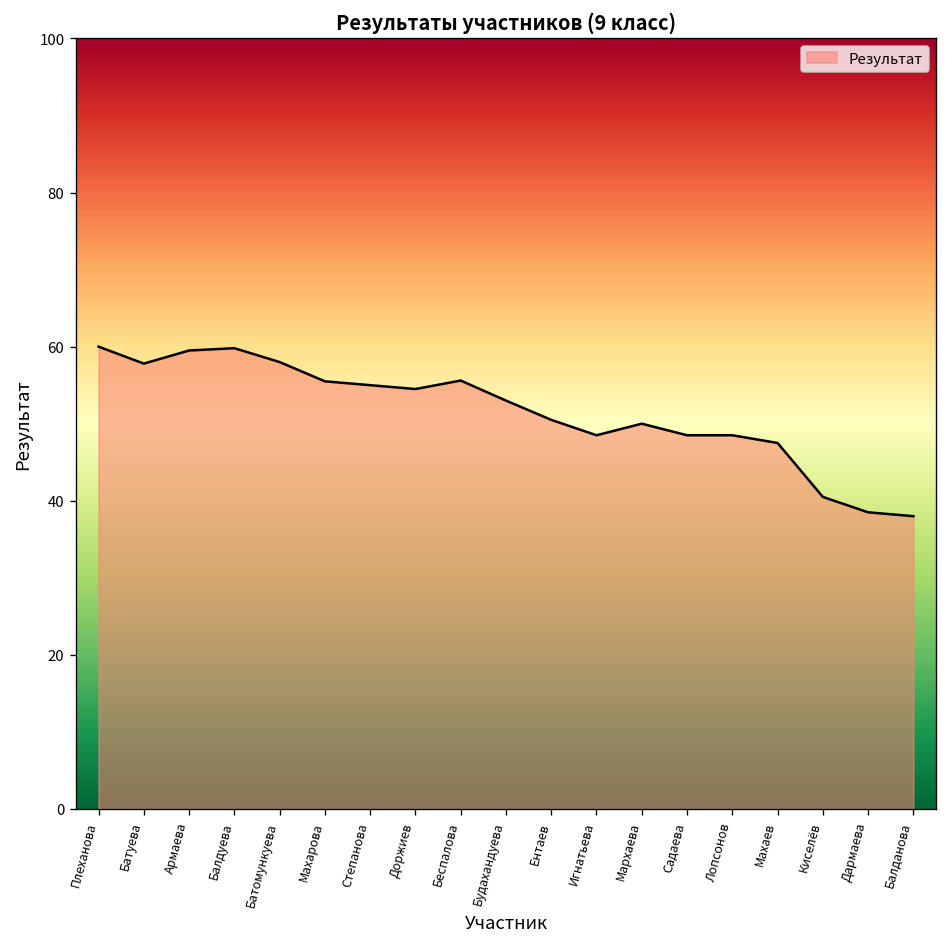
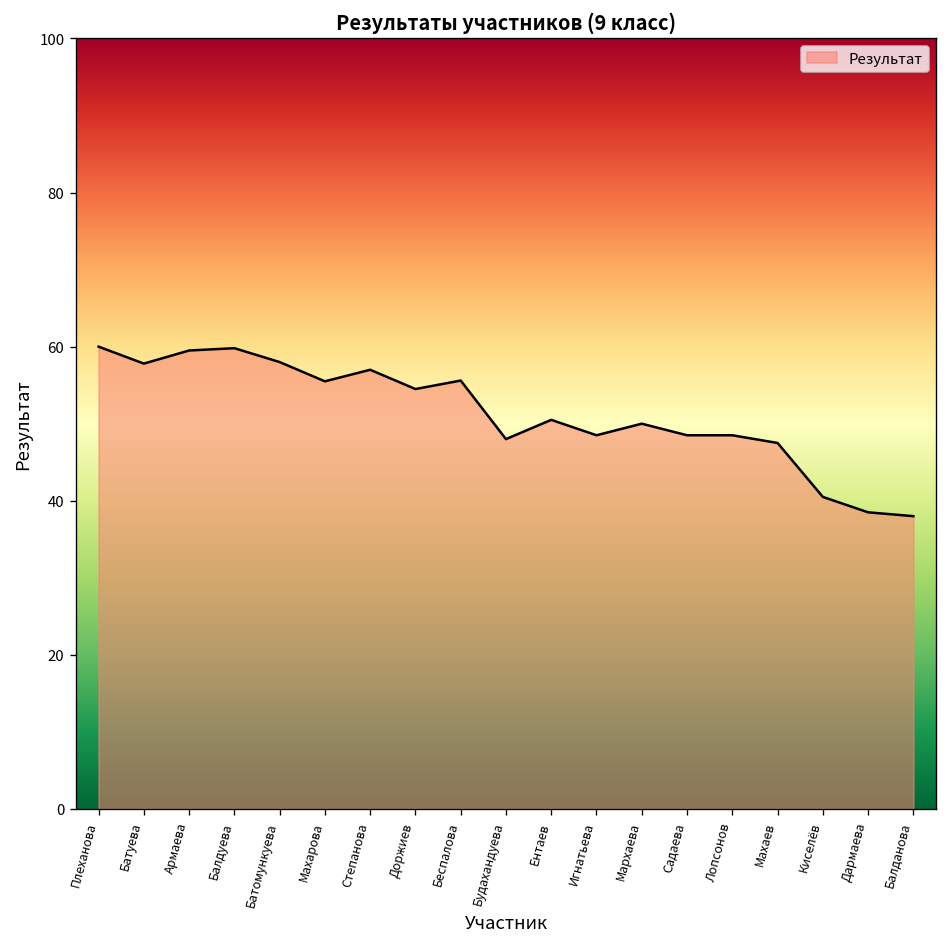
Степанова: 55 -> 57
Будахандуева: 53 -> 48
